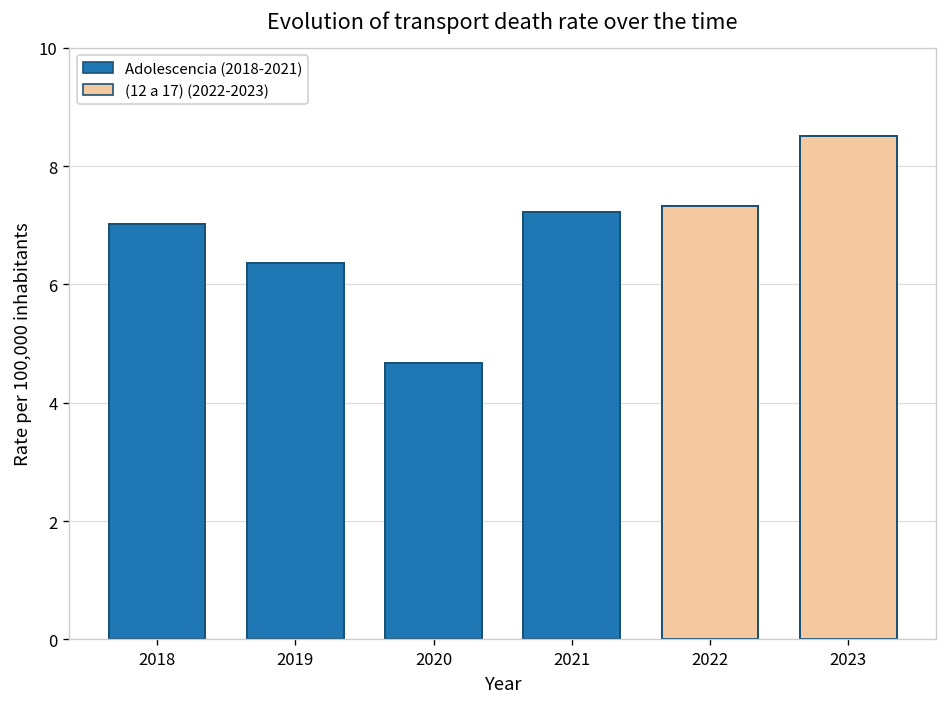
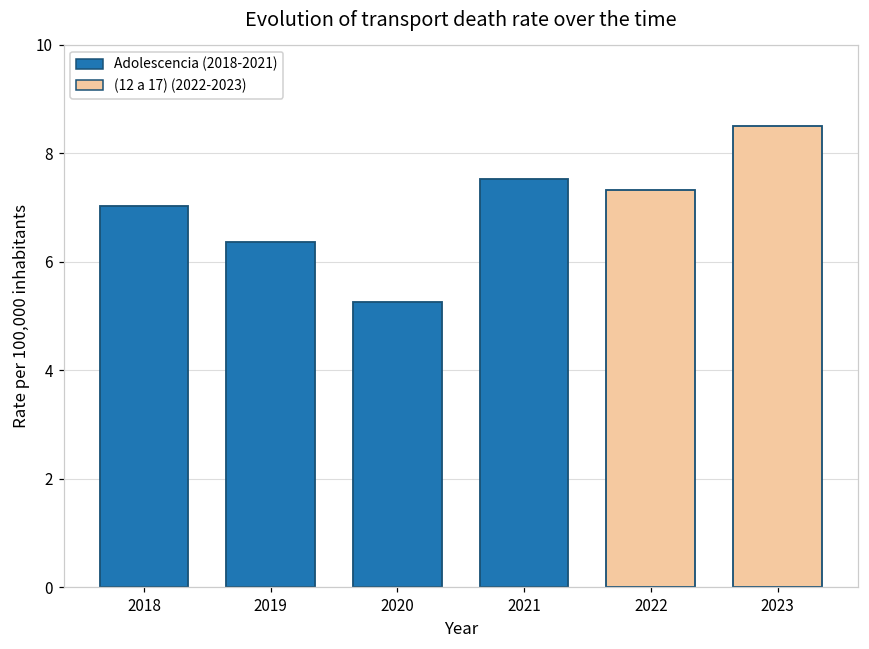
2020: 4.7 -> 5.3
2021: 7.2 -> 7.5
